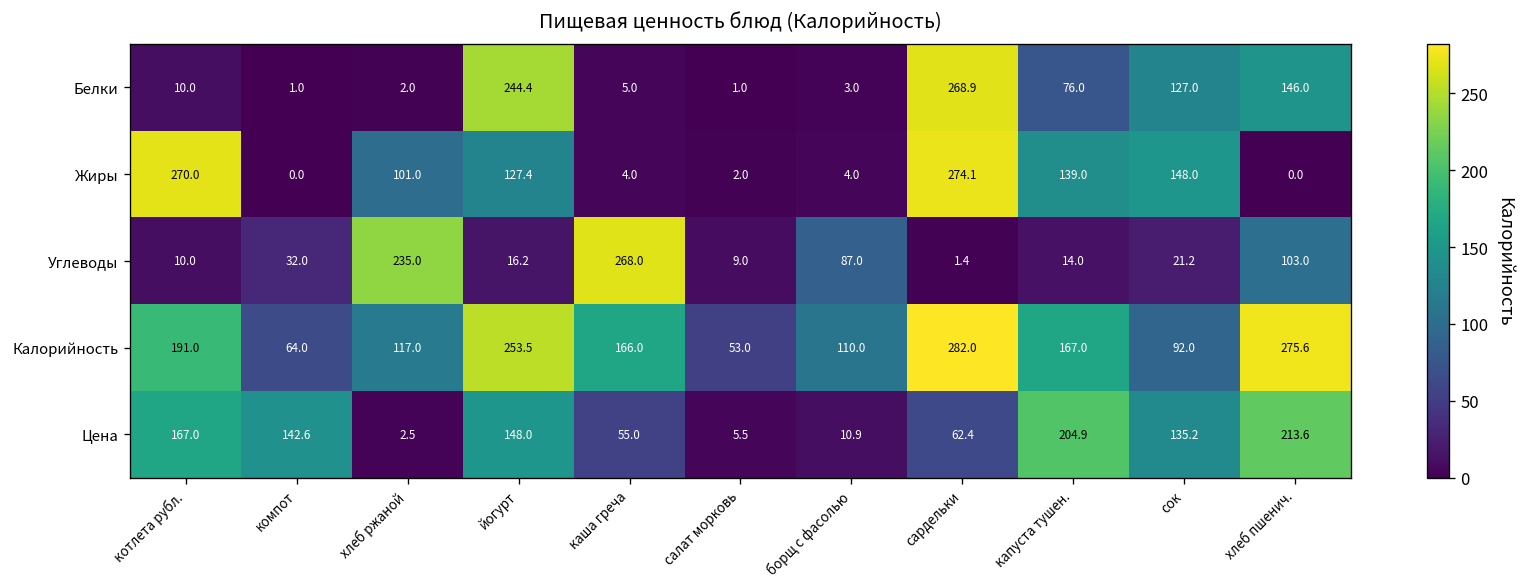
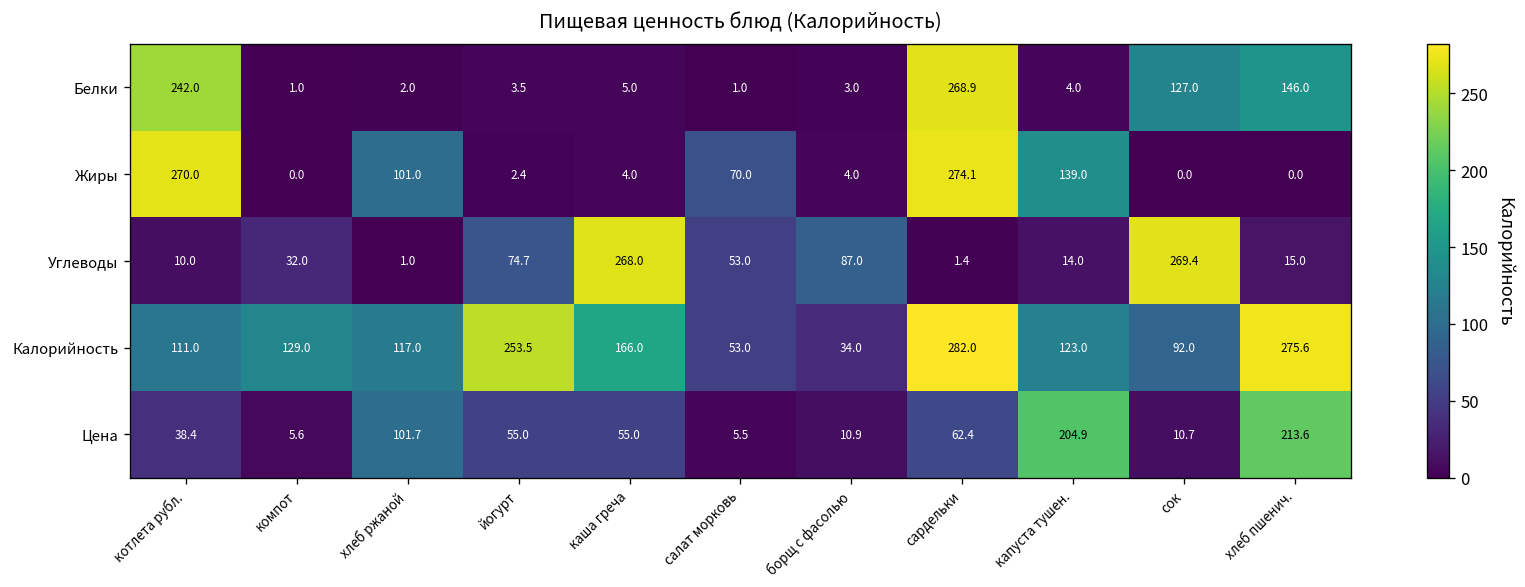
Белки, котлета рубл.: 10.0 -> 242.0
Белки, йогурт: 244.4 -> 3.5
Белки, капуста тушен.: 76.0 -> 4.0
Жиры, йогурт: 127.4 -> 2.4
Жиры, салат морковь: 2.0 -> 70.0
Жиры, сок: 148.0 -> 0.0
Углеводы, хлеб ржаной: 235.0 -> 1.0
Углеводы, йогурт: 16.2 -> 74.7
Углеводы, салат морковь: 9.0 -> 53.0
Углеводы, сок: 21.2 -> 269.4
Углеводы, хлеб пшенич.: 103.0 -> 15.0
Калорийность, котлета рубл.: 191.0 -> 111.0
Калорийность, компот: 64.0 -> 129.0
Калорийность, борщ с фасолью: 110.0 -> 34.0
Калорийность, капуста тушен.: 167.0 -> 123.0
Цена, котлета рубл.: 167.0 -> 38.4
Цена, компот: 142.6 -> 5.6
Цена, хлеб ржаной: 2.5 -> 101.7
Цена, йогурт: 148.0 -> 55.0
Цена, сок: 135.2 -> 10.7
